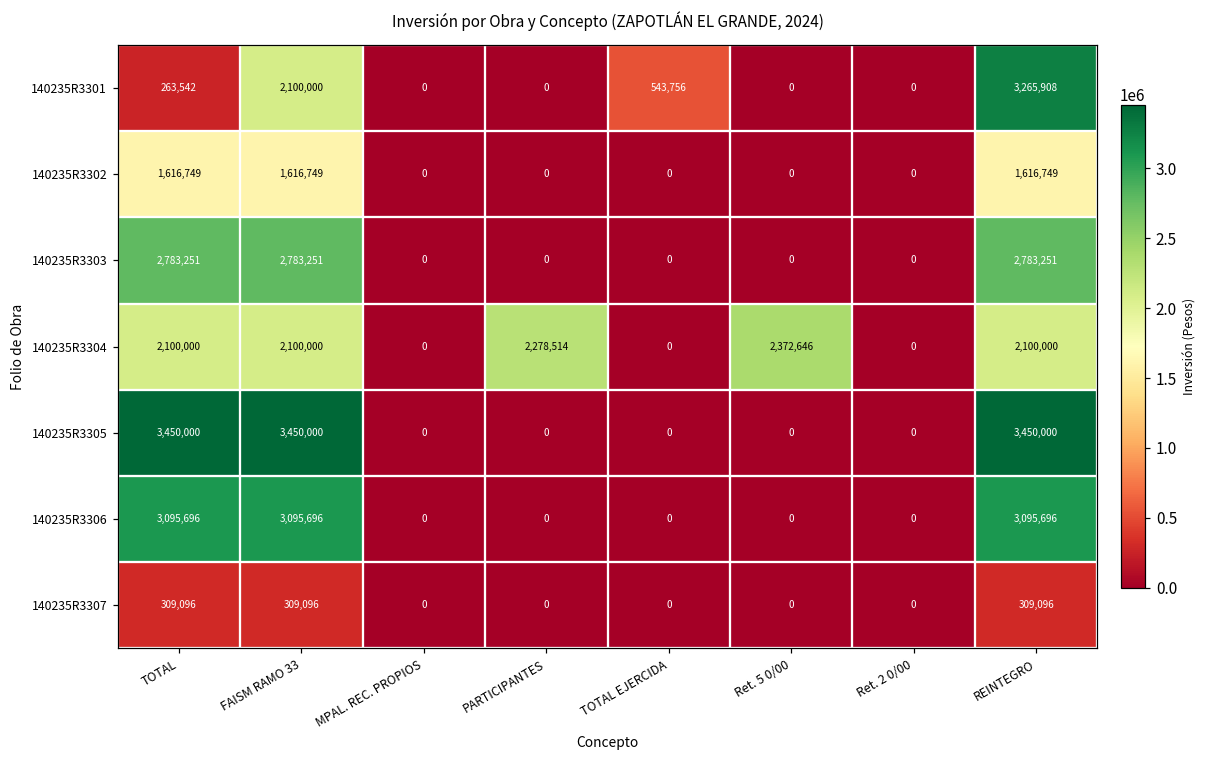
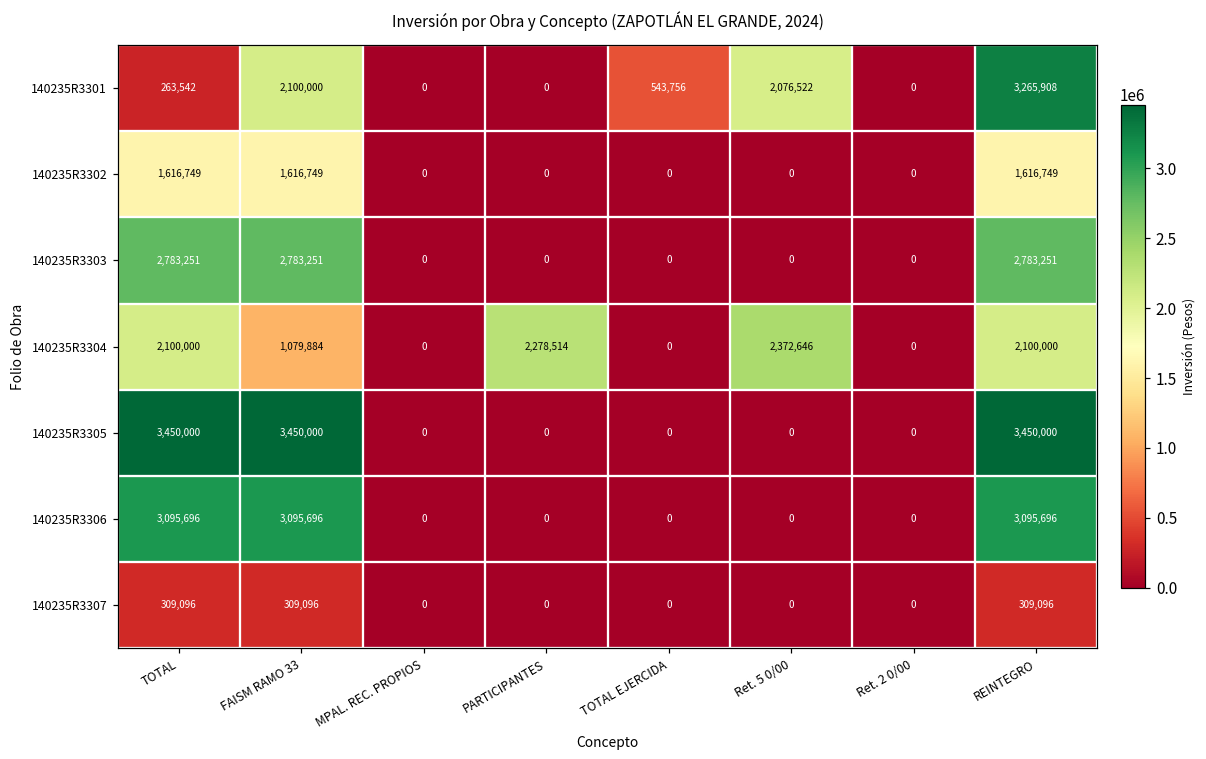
140235R3301, Ret. 5 0/00: 0 -> 2,076,522
140235R3304, FAISM RAMO 33: 2,100,000 -> 1,079,884
